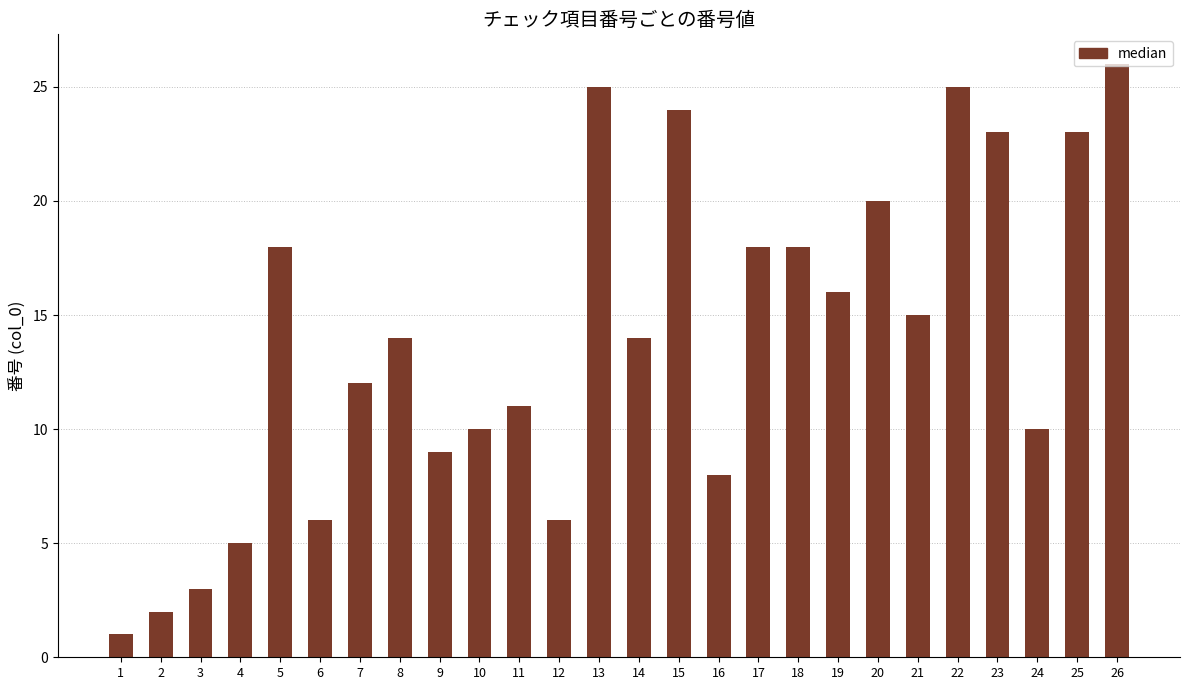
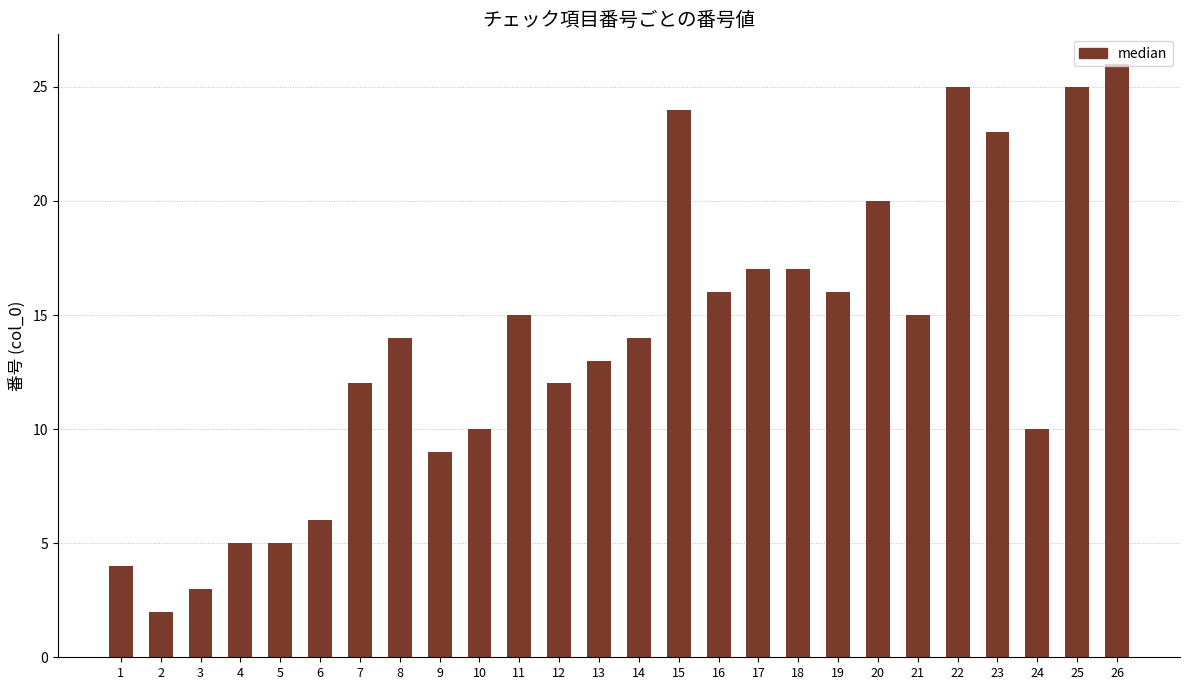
1: 1 -> 4
5: 18 -> 5
11: 11 -> 15
12: 6 -> 12
13: 25 -> 13
16: 8 -> 16
17: 18 -> 17
18: 18 -> 17
25: 23 -> 25
